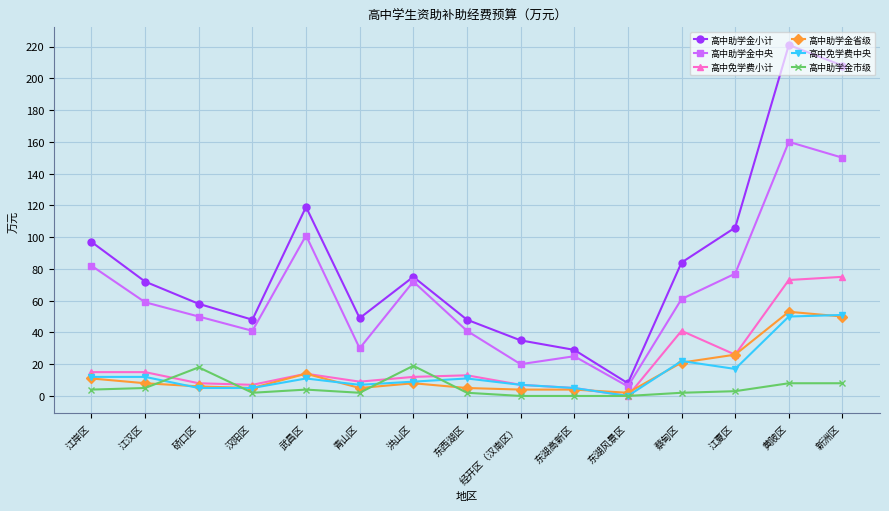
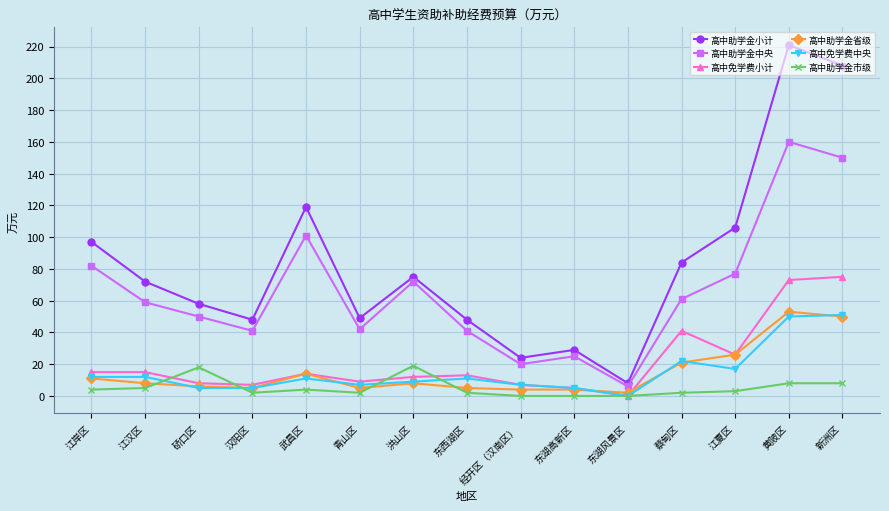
高中助学金中央, 青山区: 30 -> 42
高中助学金小计, 经开区（汉南区）: 35 -> 24
